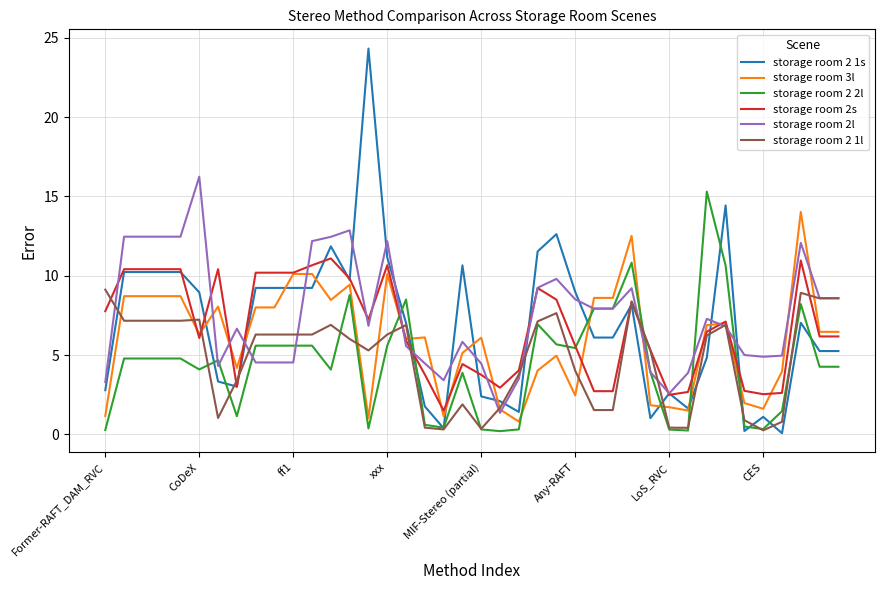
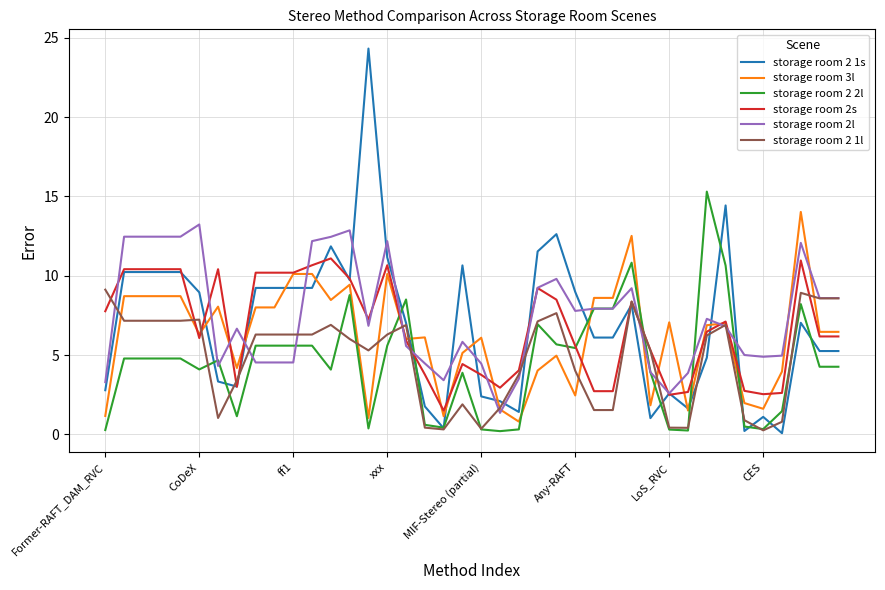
storage room 2l, CoDeX: 16.2 -> 13.2
storage room 2l, Any-RAFT: 8.5 -> 7.8
storage room 3l, LoS_RVC: 1.7 -> 7.1
